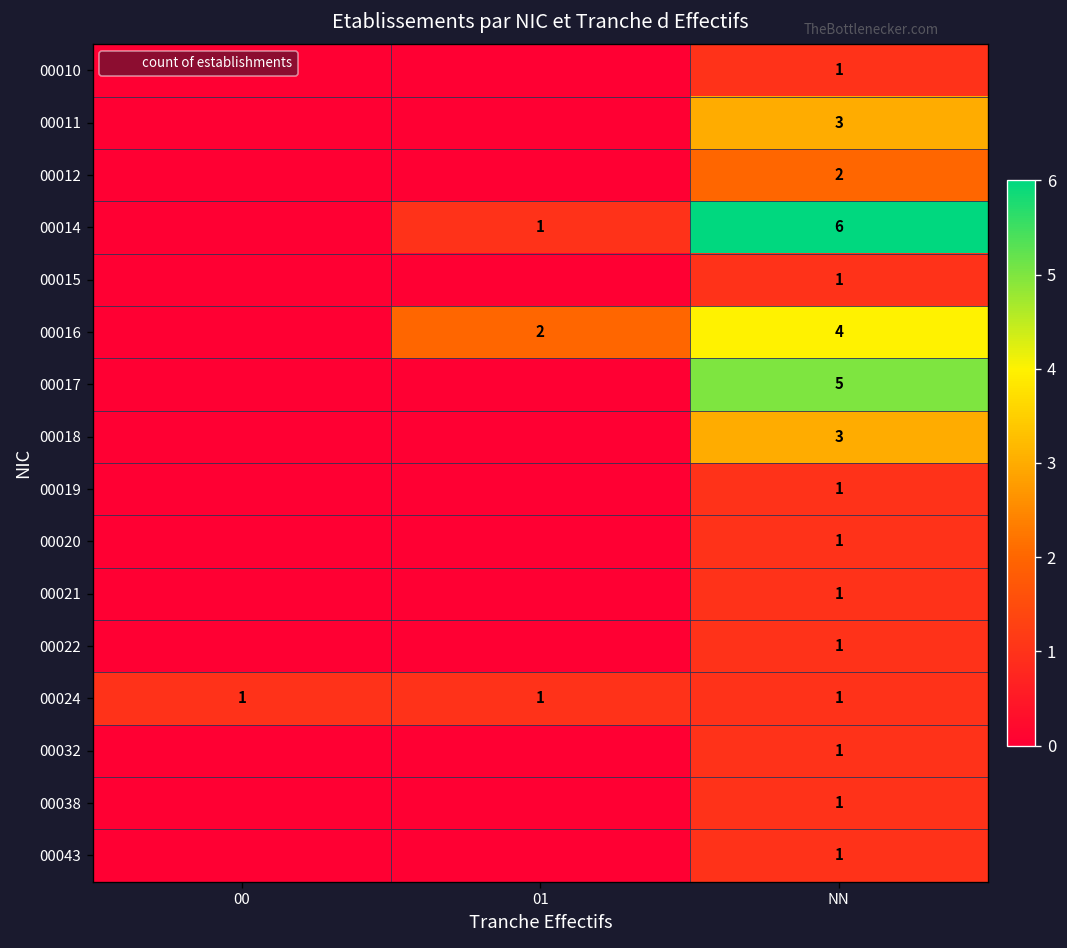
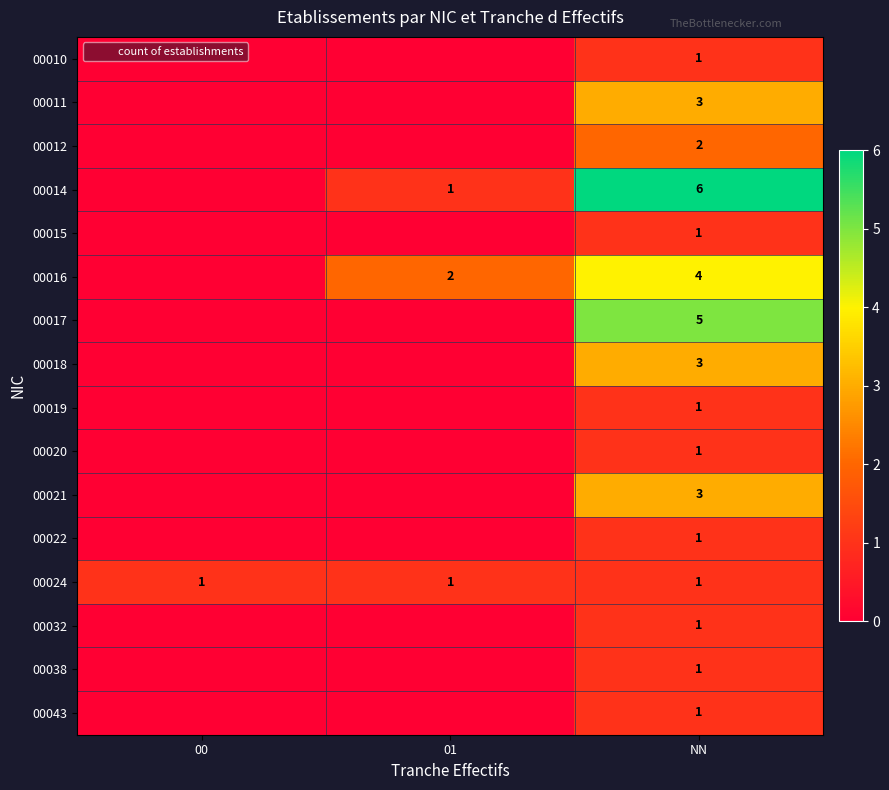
00021, NN: 1 -> 3
